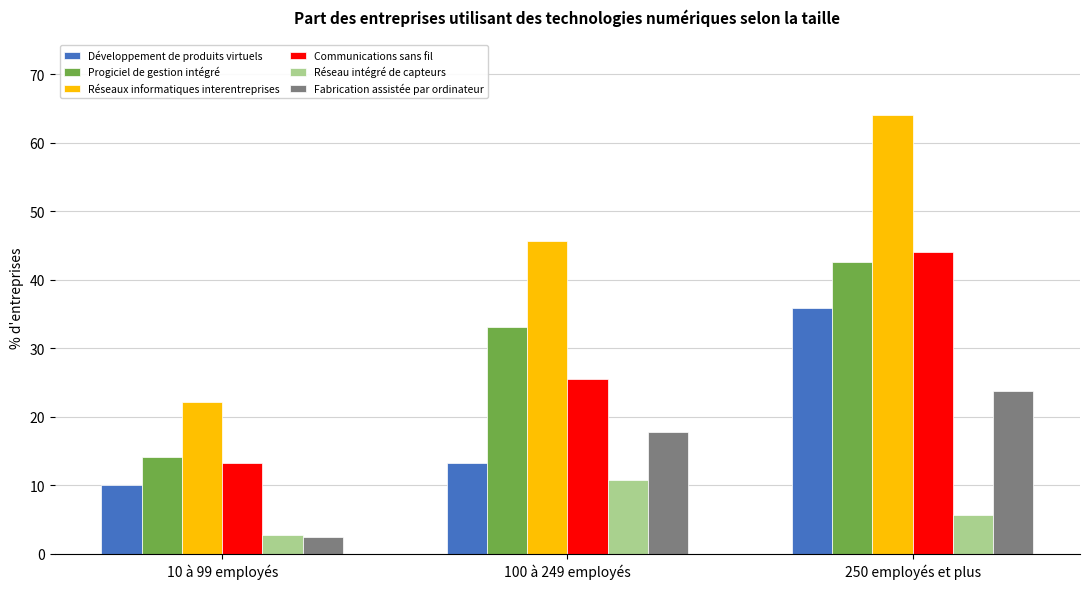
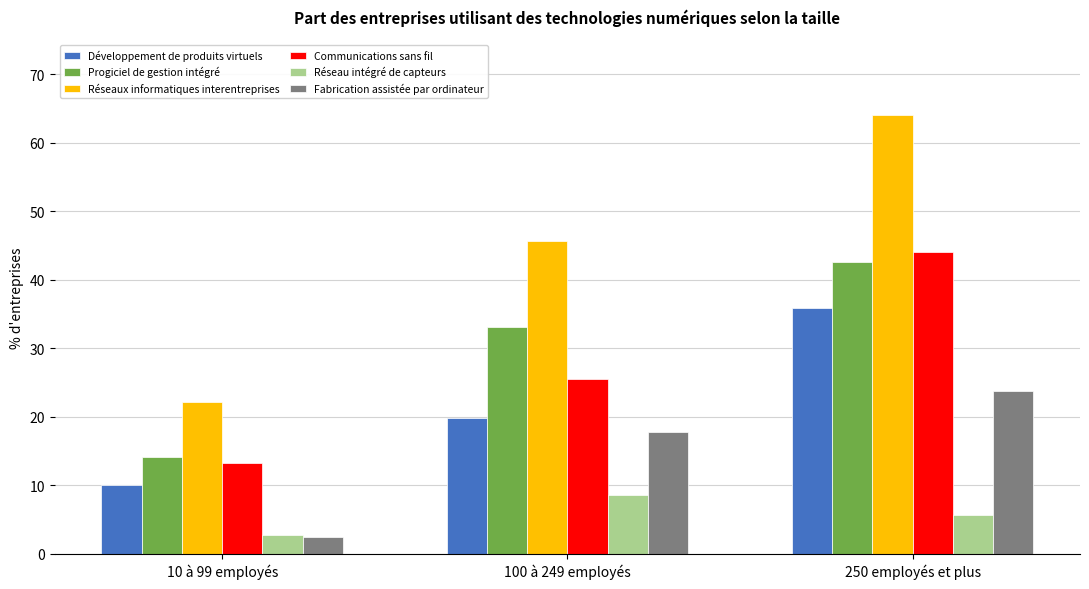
Développement de produits virtuels, 100 à 249 employés: 13 -> 20
Réseau intégré de capteurs, 100 à 249 employés: 11 -> 9
